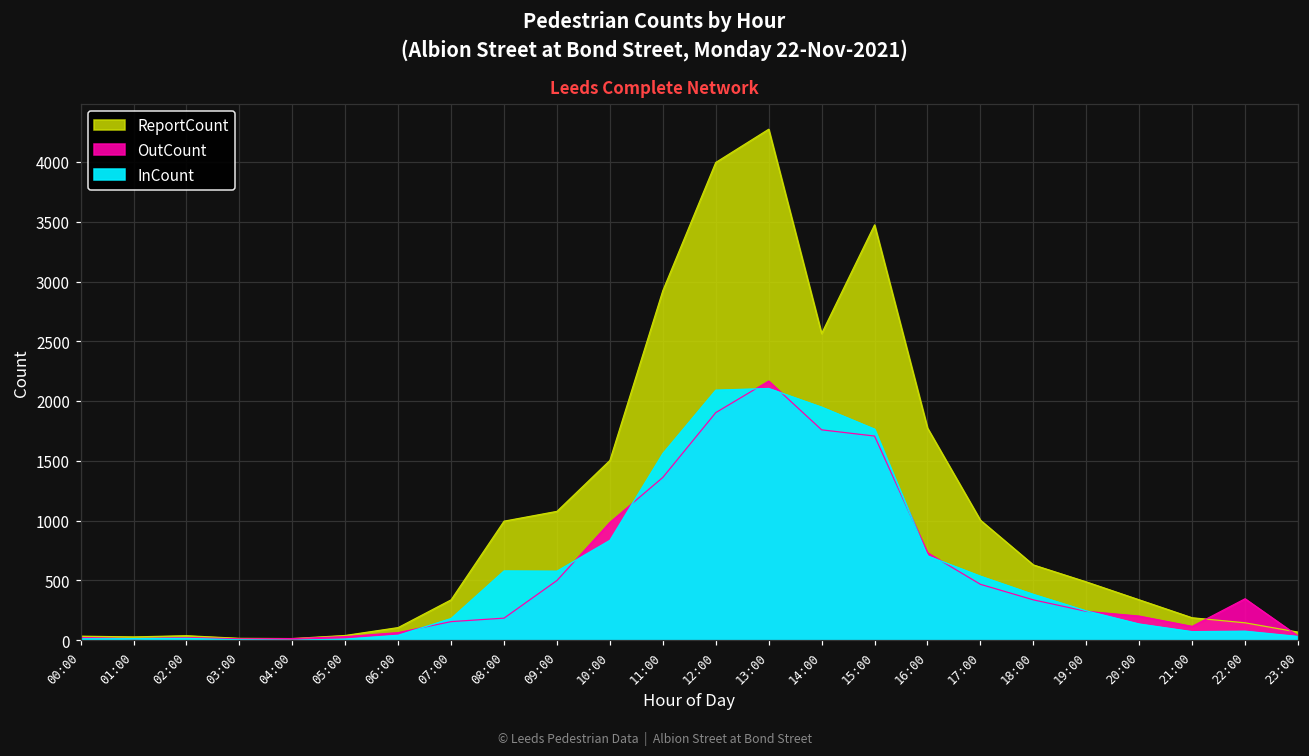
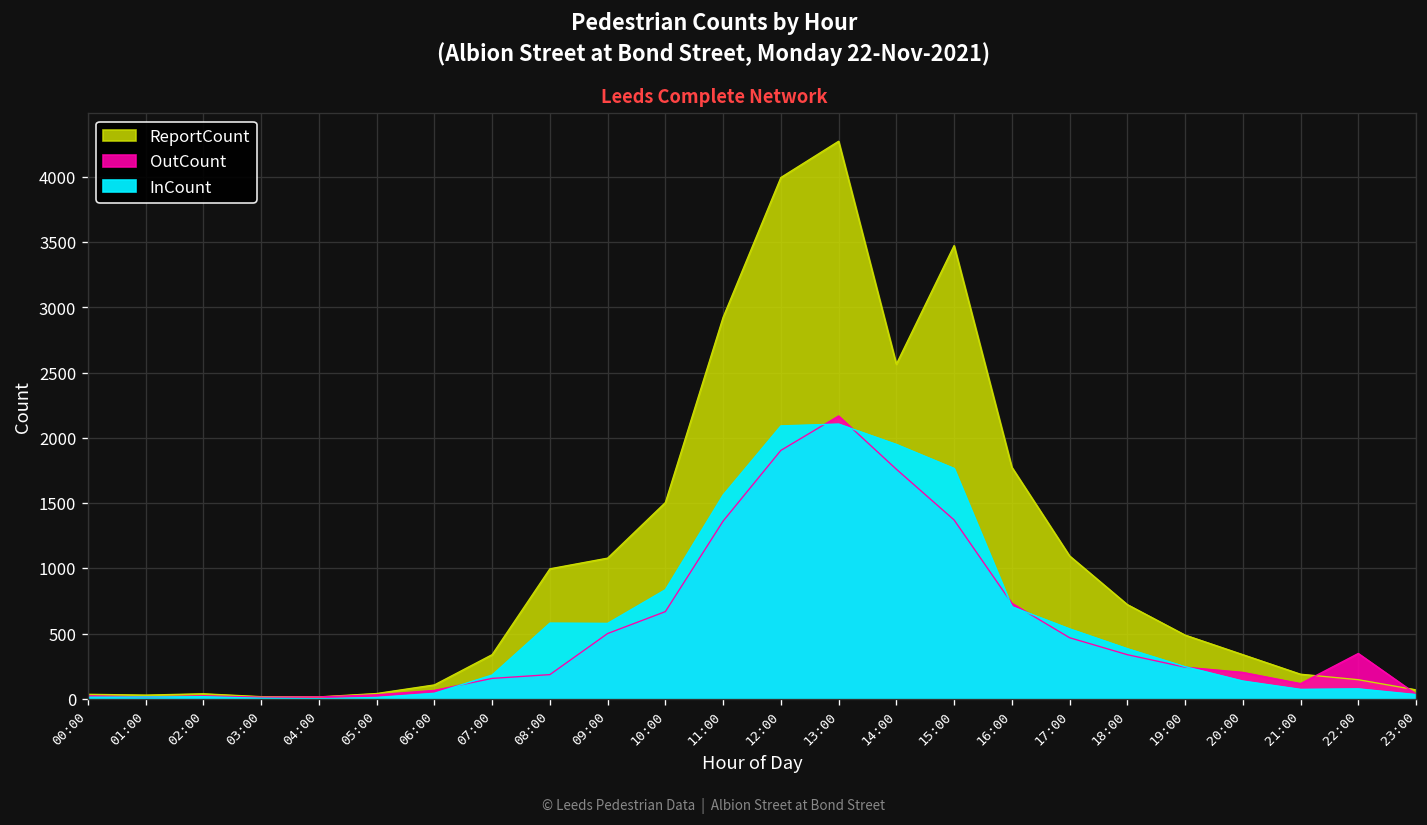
OutCount, 10:00: 990 -> 670
OutCount, 15:00: 1710 -> 1370
ReportCount, 17:00: 1000 -> 1100
ReportCount, 18:00: 630 -> 720
